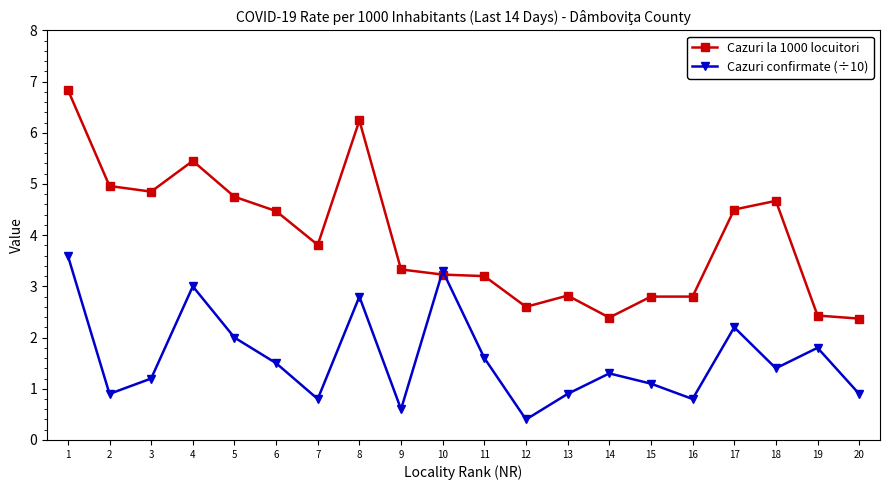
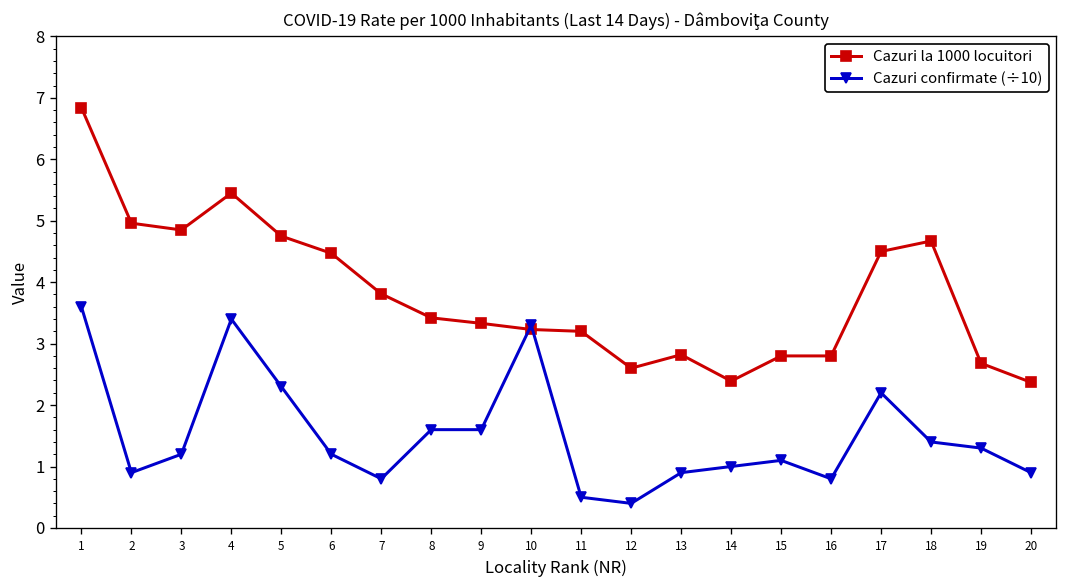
Cazuri confirmate (÷10), 4: 3.0 -> 3.4
Cazuri confirmate (÷10), 5: 2.0 -> 2.3
Cazuri confirmate (÷10), 6: 1.5 -> 1.2
Cazuri la 1000 locuitori, 8: 6.2 -> 3.4
Cazuri confirmate (÷10), 8: 2.8 -> 1.6
Cazuri confirmate (÷10), 9: 0.6 -> 1.6
Cazuri confirmate (÷10), 11: 1.6 -> 0.5
Cazuri confirmate (÷10), 14: 1.3 -> 1.0
Cazuri la 1000 locuitori, 19: 2.4 -> 2.7
Cazuri confirmate (÷10), 19: 1.8 -> 1.3
